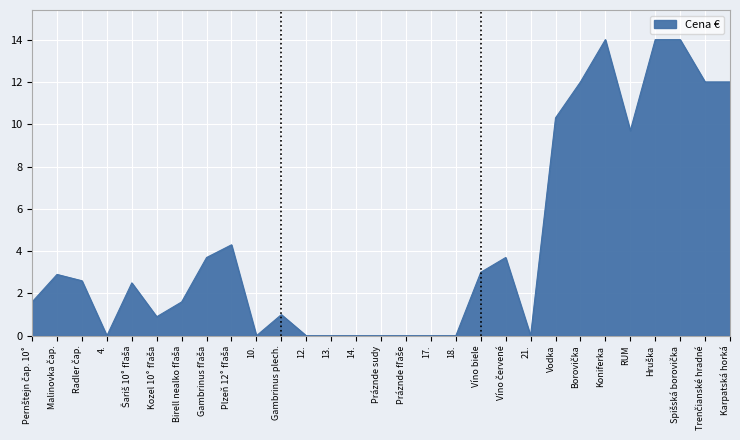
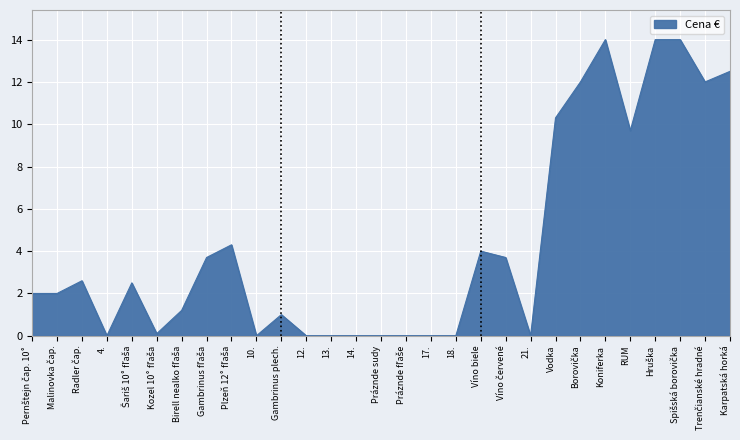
Pernštejn čap. 10˚: 1.6 -> 2.0
Malinovka čap.: 2.9 -> 2.0
Kozel 10˚ fľaša: 0.9 -> 0.1
Birell nealko fľaša: 1.6 -> 1.2
Víno biele: 3 -> 4
Karpatská horká: 12.0 -> 12.5
